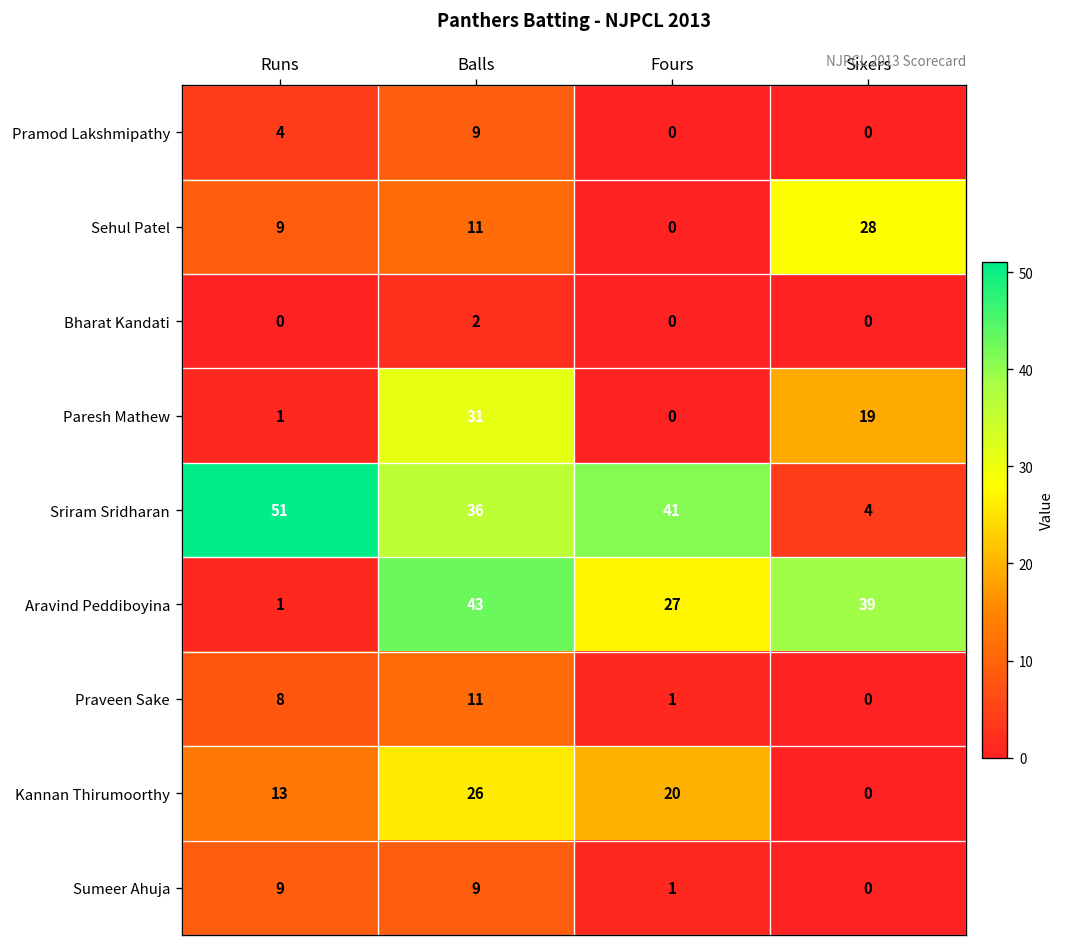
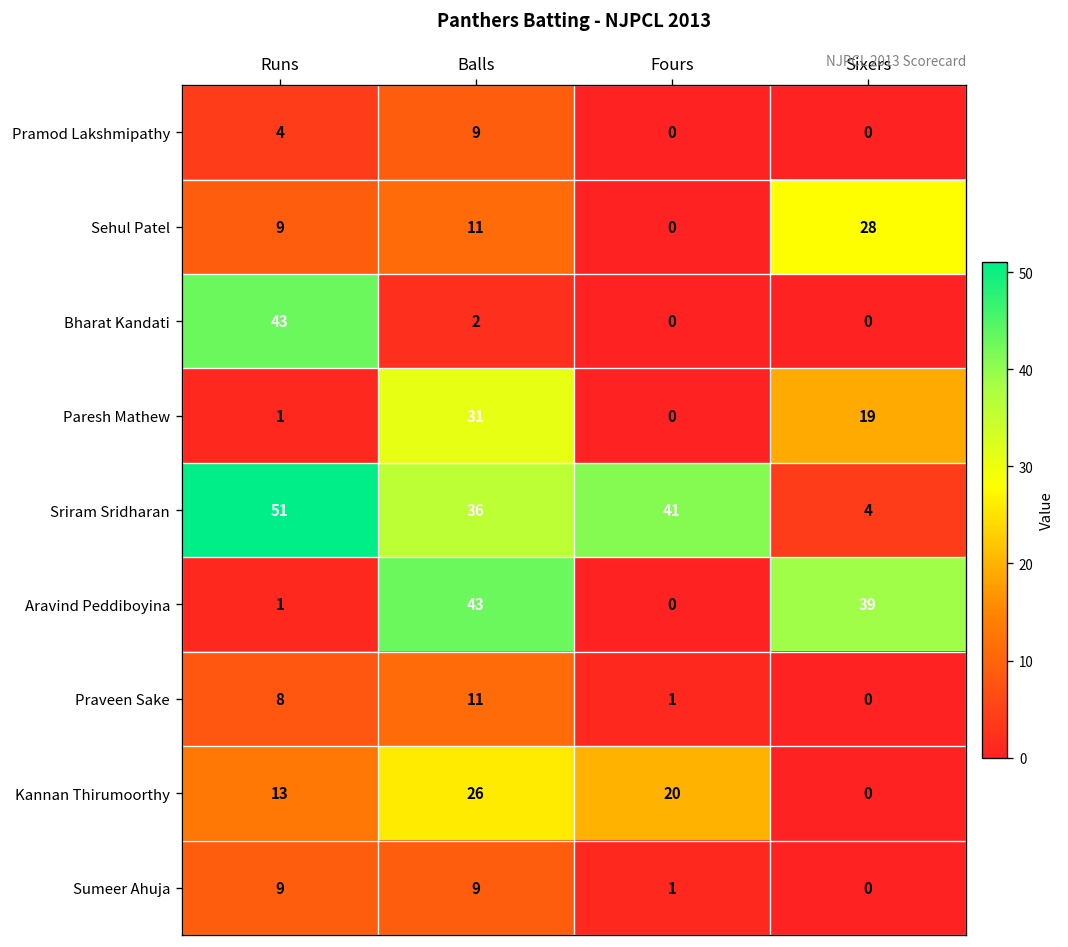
Bharat Kandati, Runs: 0 -> 43
Aravind Peddiboyina, Fours: 27 -> 0
